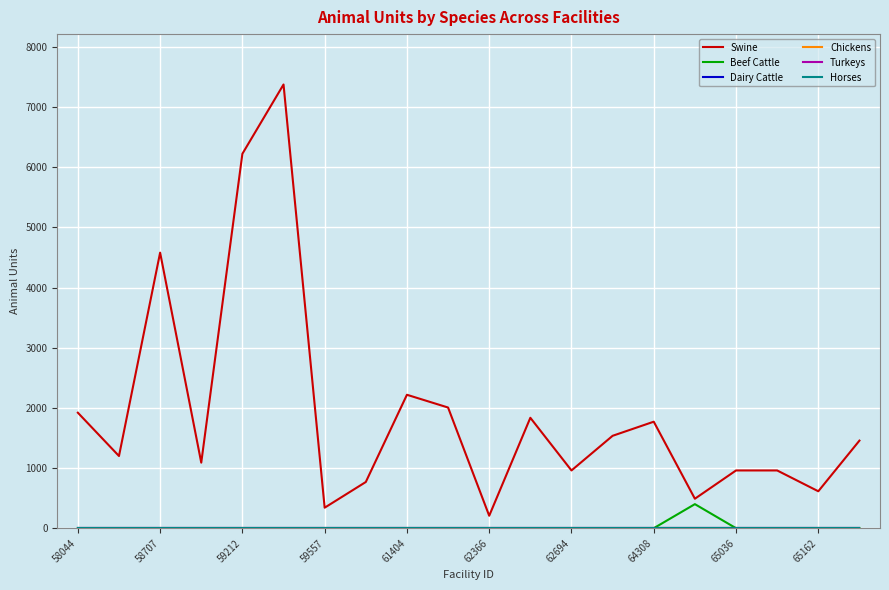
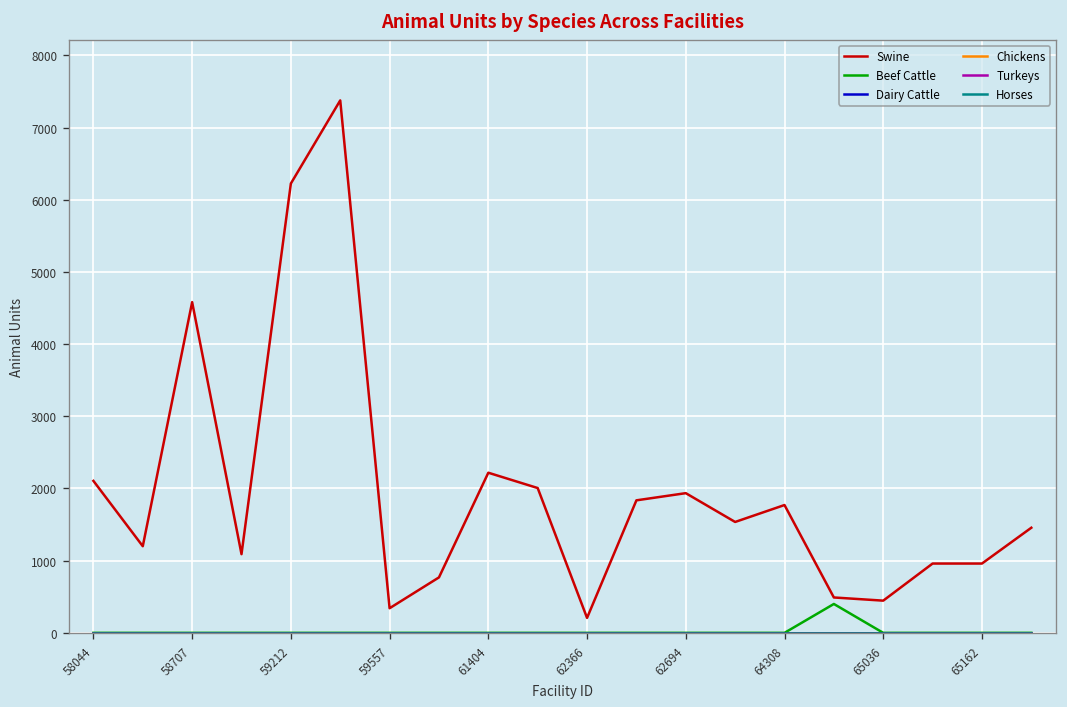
Swine, 58044: 1900 -> 2100
Swine, 62694: 1000 -> 1900
Swine, 65036: 1000 -> 400
Swine, 65162: 600 -> 1000
